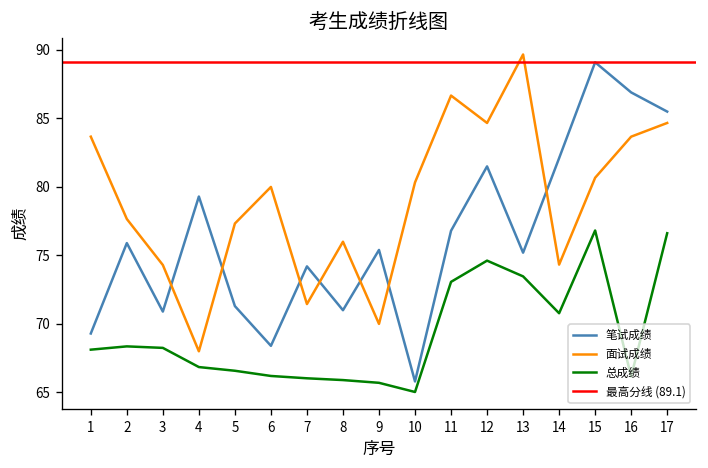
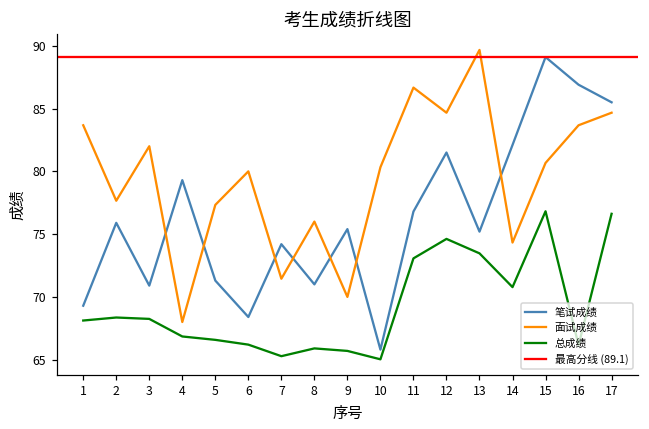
面试成绩, 3: 74.3 -> 82.0
总成绩, 7: 66.0 -> 65.3
